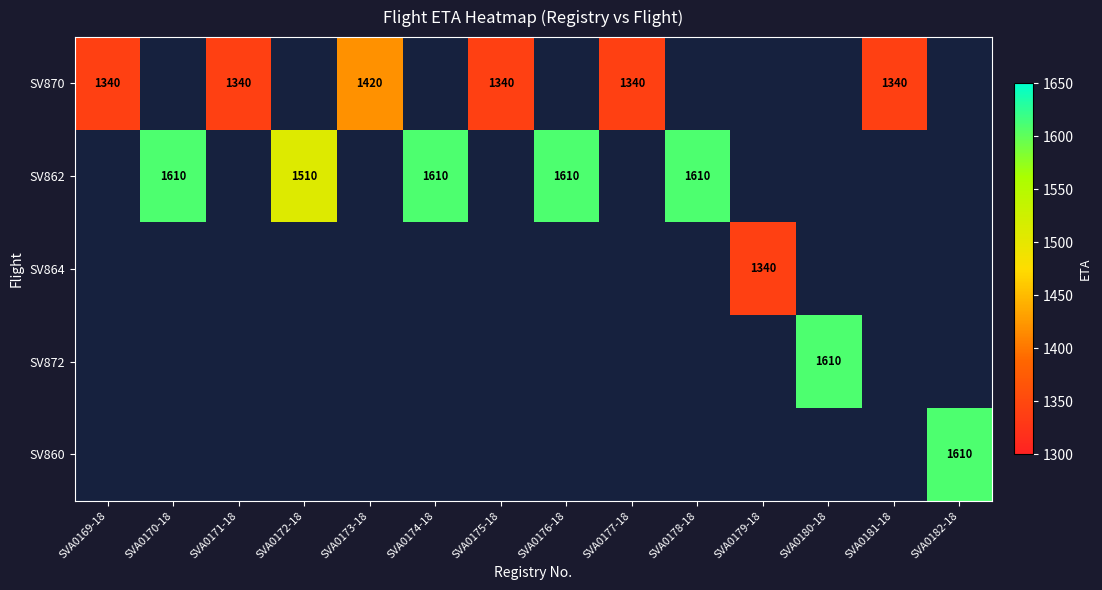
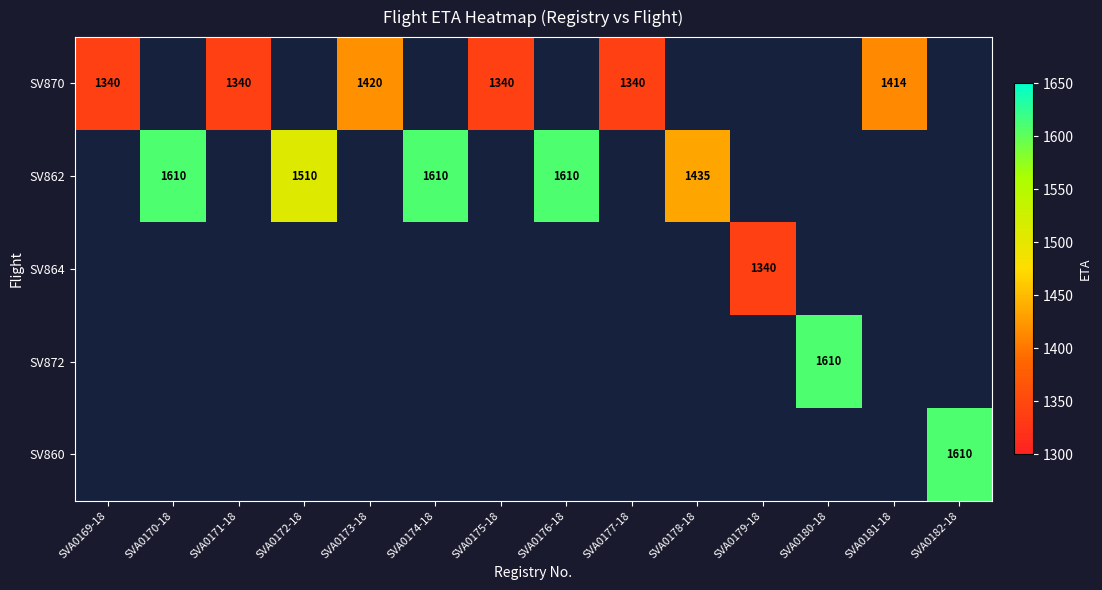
SV870, SVA0181-18: 1340 -> 1414
SV862, SVA0178-18: 1610 -> 1435
